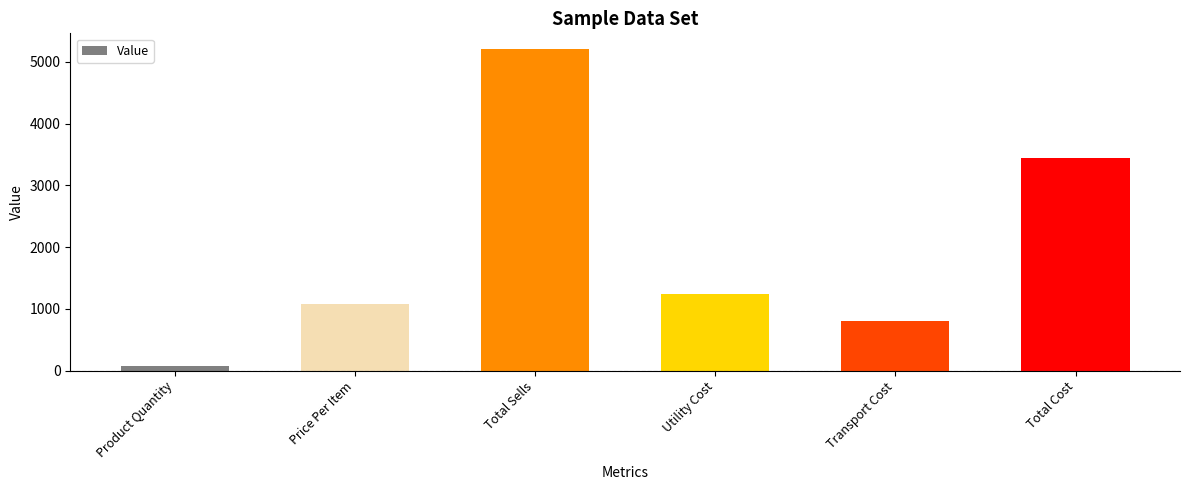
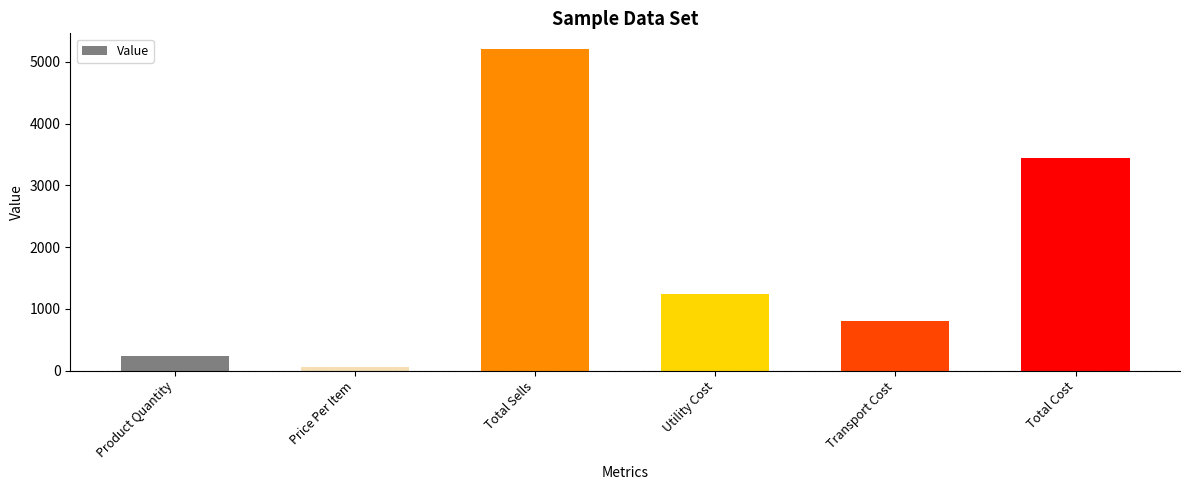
Product Quantity: 100 -> 200
Price Per Item: 1100 -> 100
